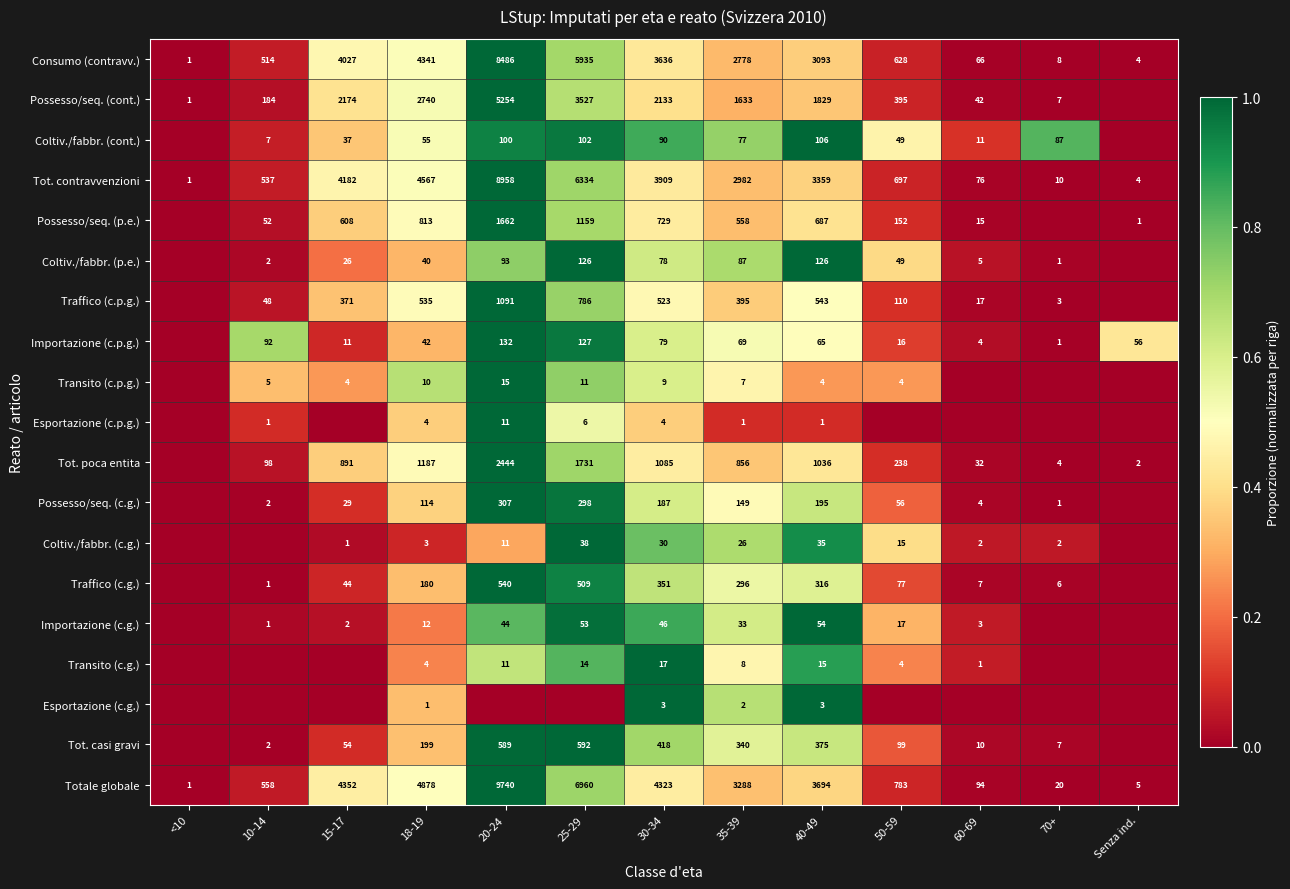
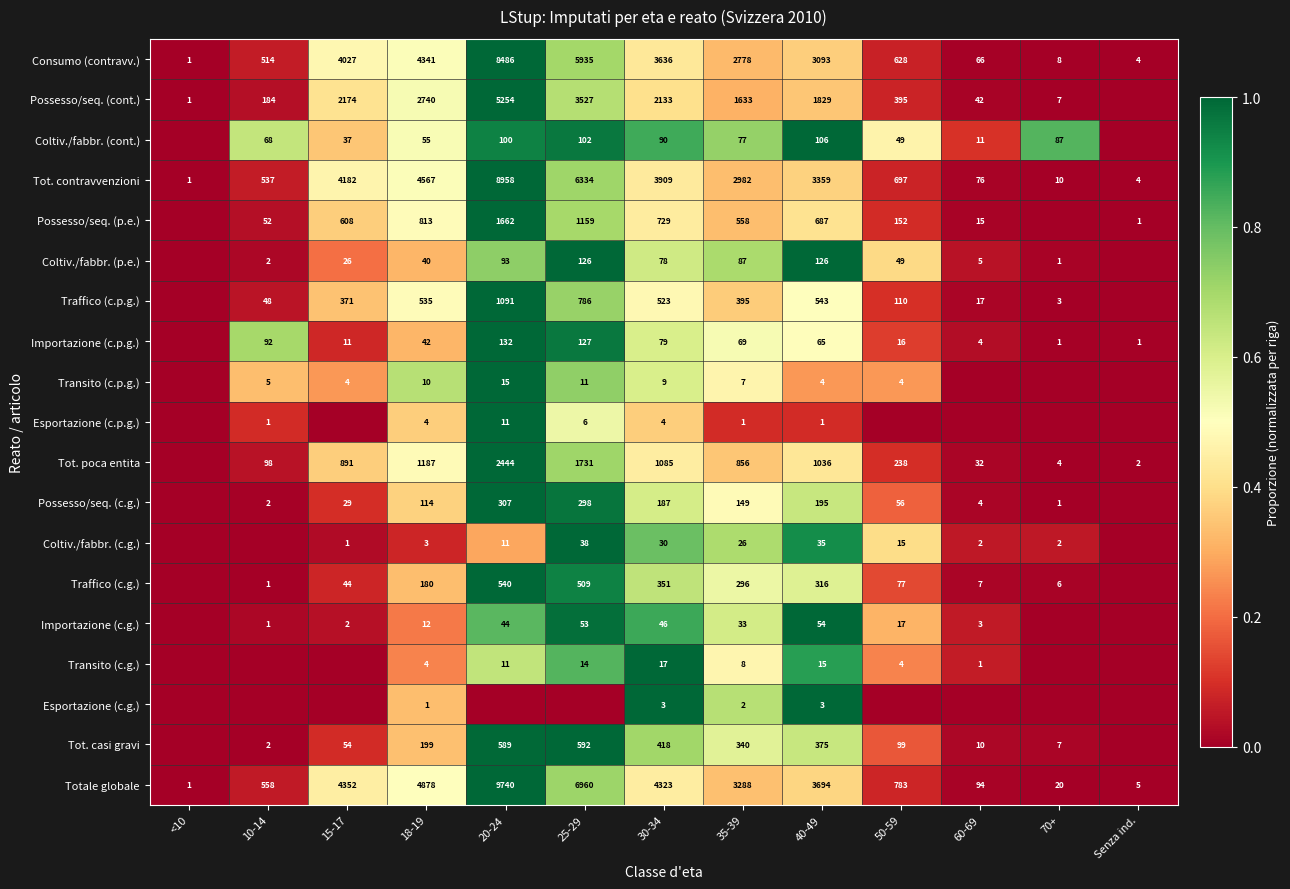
Coltiv./fabbr. (cont.), 10-14: 7 -> 68
Importazione (c.p.g.), Senza ind.: 56 -> 1
